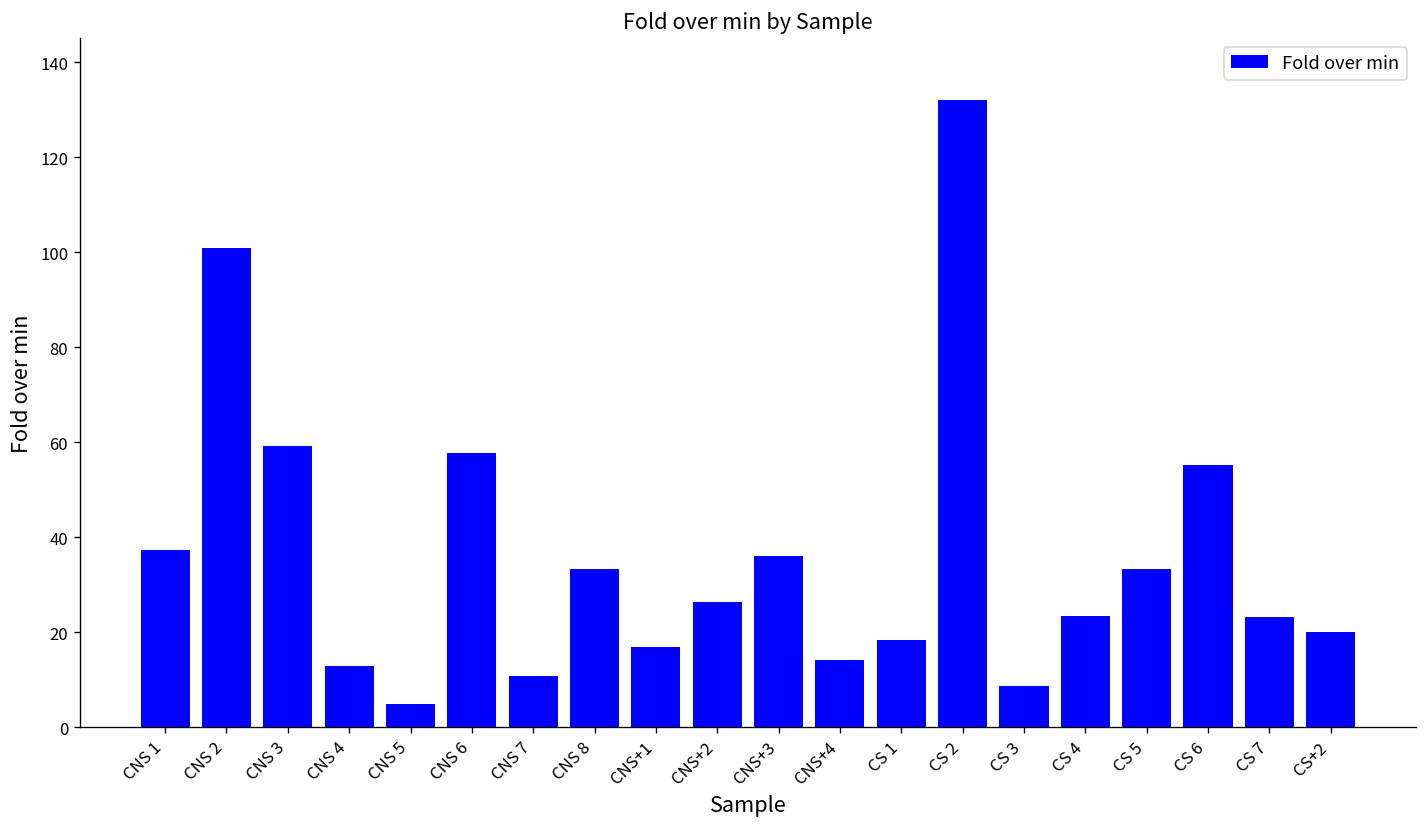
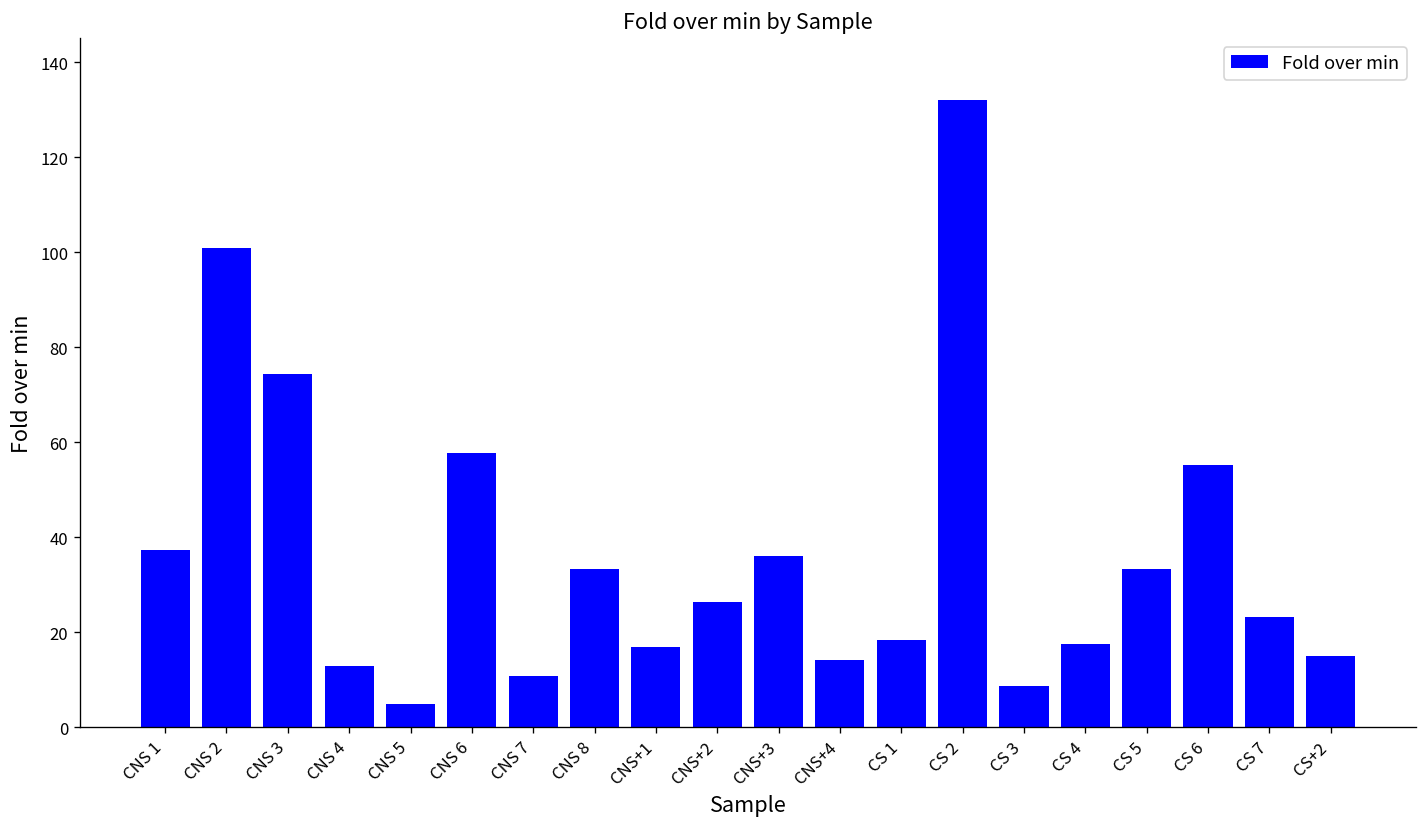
CNS 3: 59 -> 74
CS 4: 23 -> 17
CS+2: 20 -> 15
